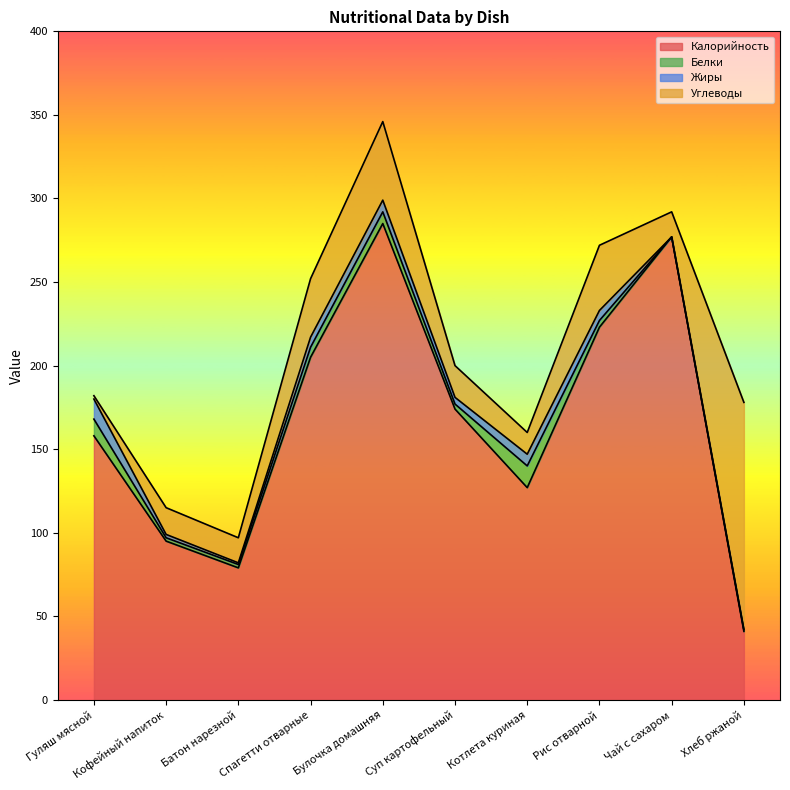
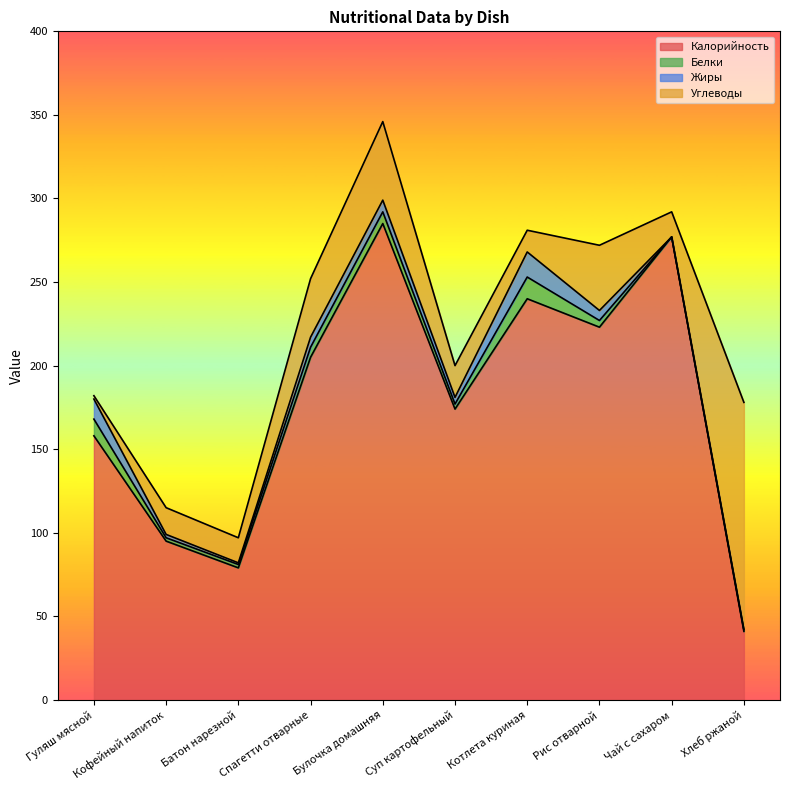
Калорийность, Котлета куриная: 127 -> 240
Жиры, Котлета куриная: 7 -> 15
